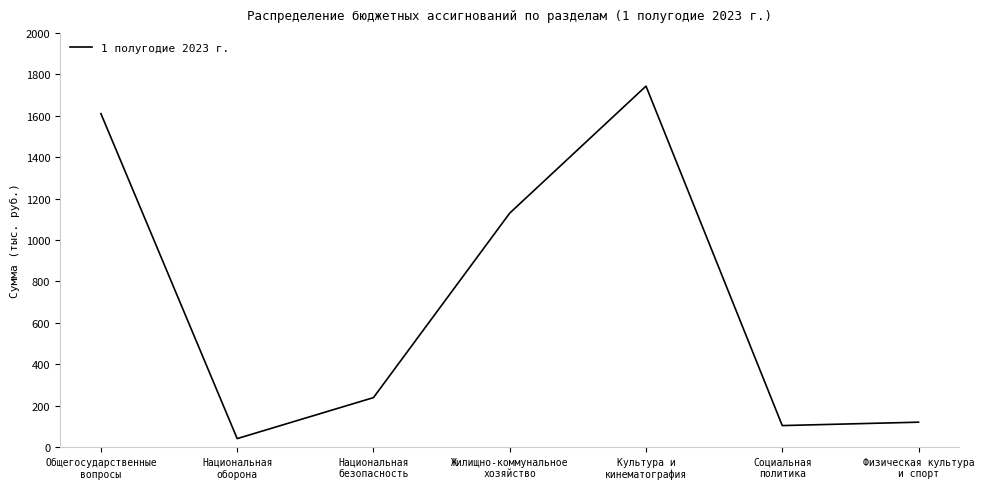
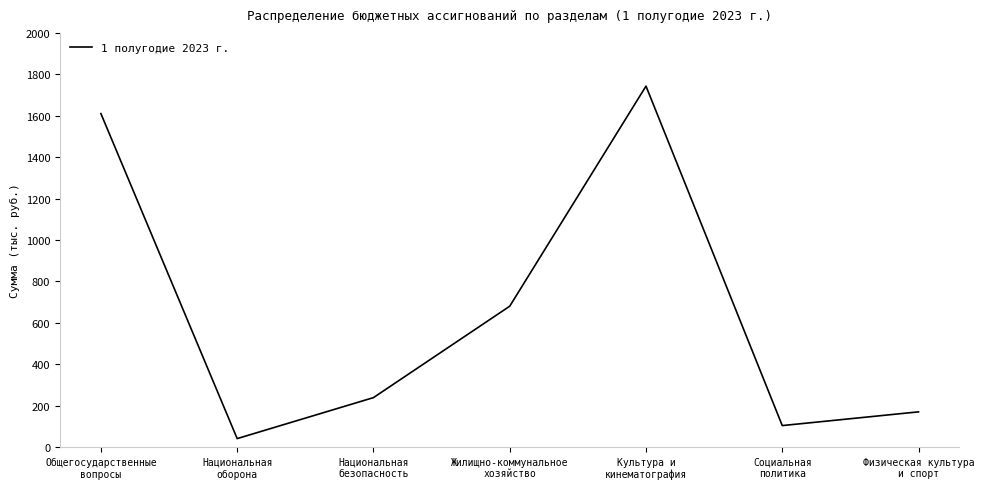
Жилищно-коммунальное хозяйство: 1130 -> 680
Физическая культура и спорт: 120 -> 170
